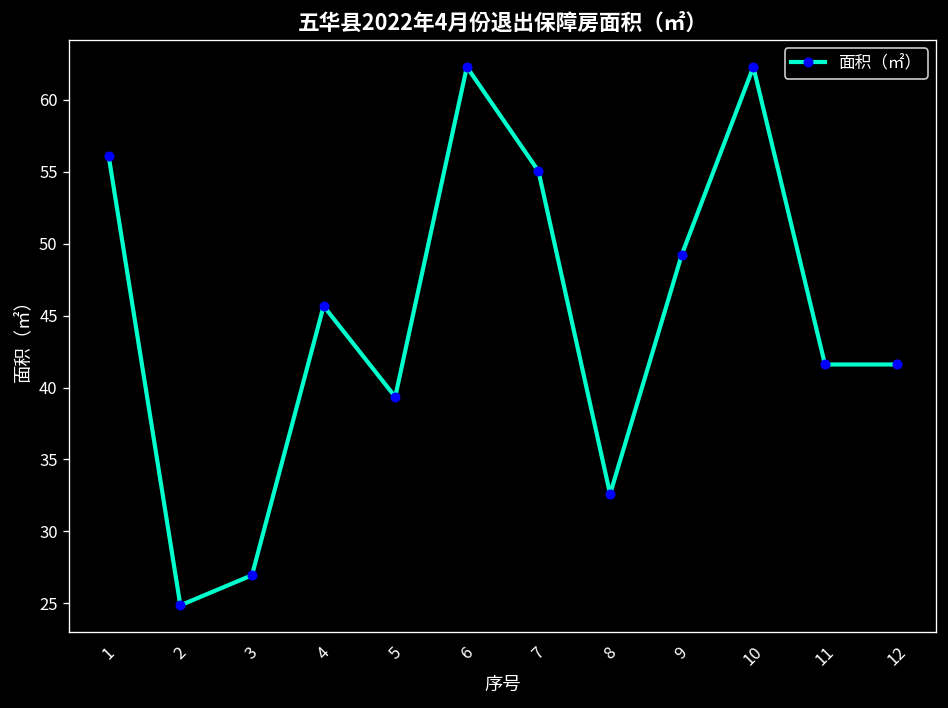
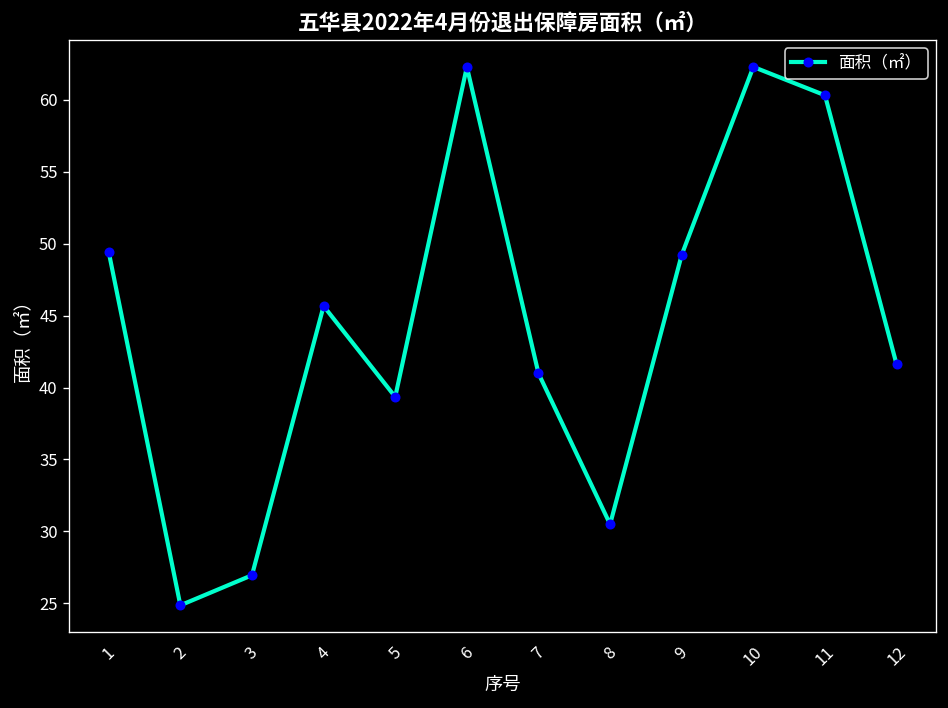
1: 56.1 -> 49.4
7: 55.0 -> 41.0
8: 32.6 -> 30.5
11: 41.6 -> 60.3
